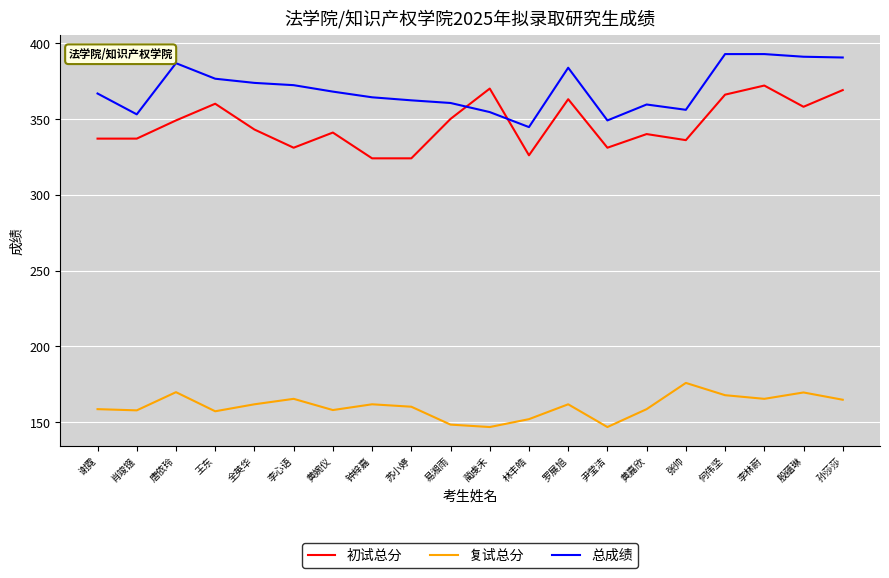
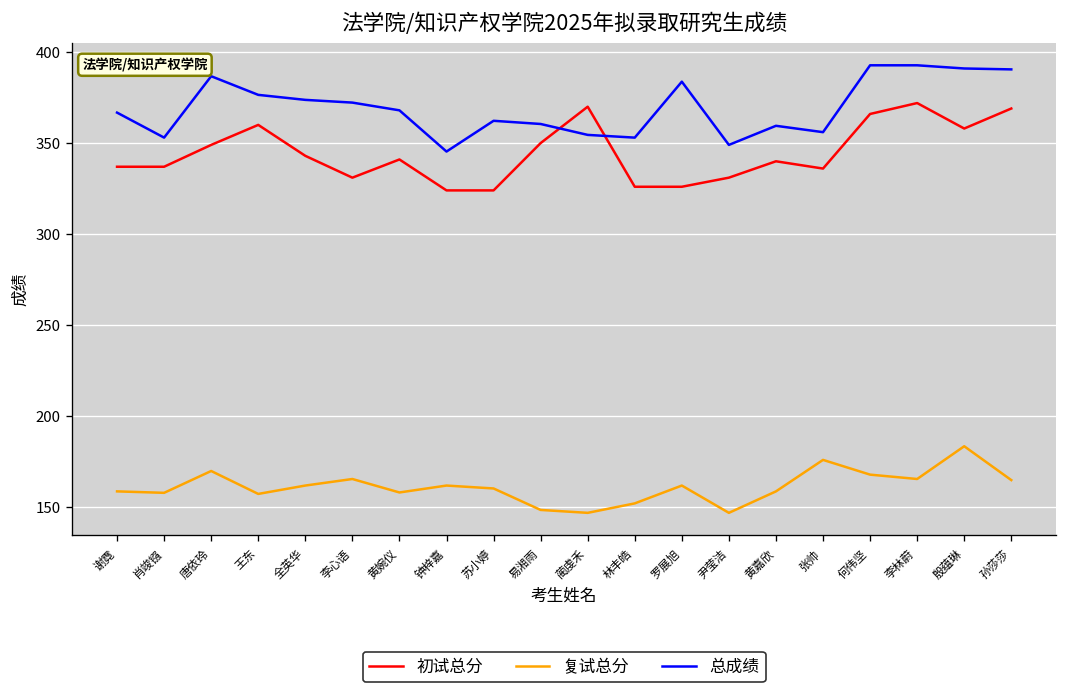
总成绩, 钟梓嘉: 364 -> 345
总成绩, 林丰皓: 345 -> 353
初试总分, 罗展旭: 363 -> 326
复试总分, 殷蕴琳: 170 -> 183
